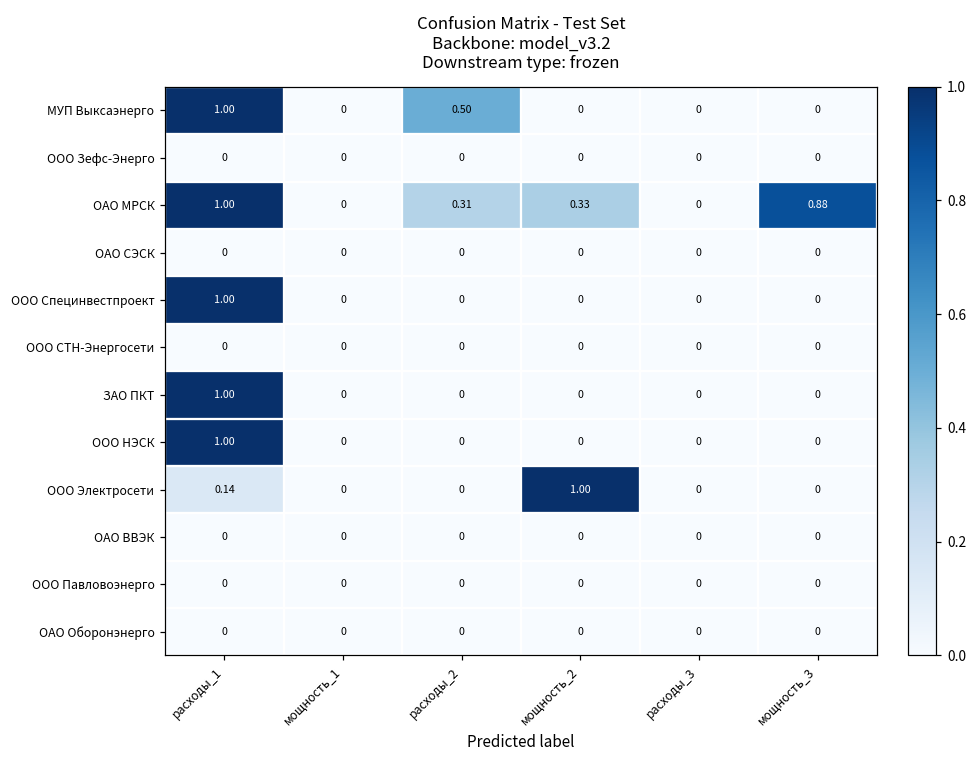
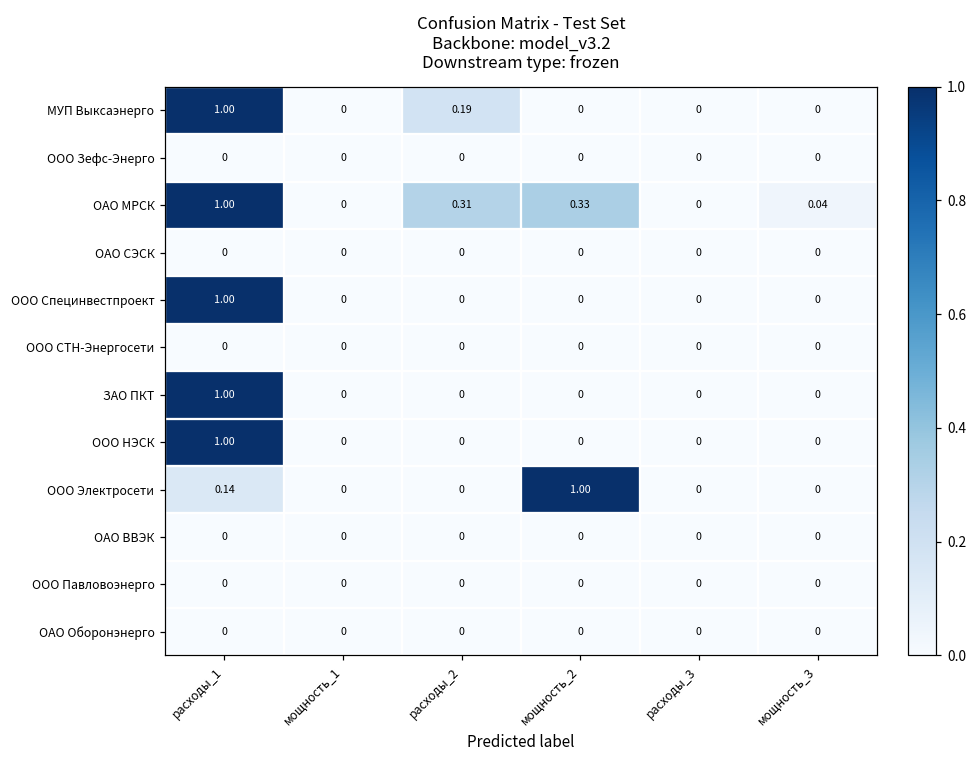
МУП Выксаэнерго, расходы_2: 0.50 -> 0.19
ОАО МРСК, мощность_3: 0.88 -> 0.04
